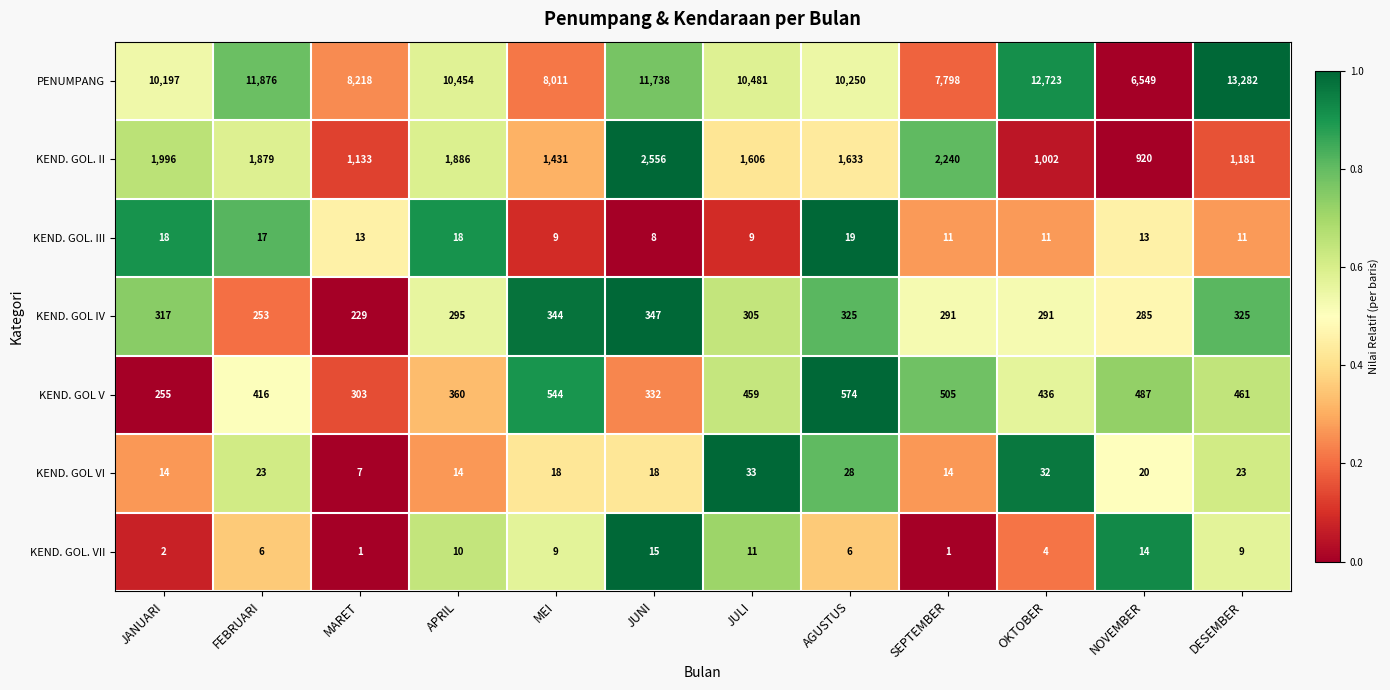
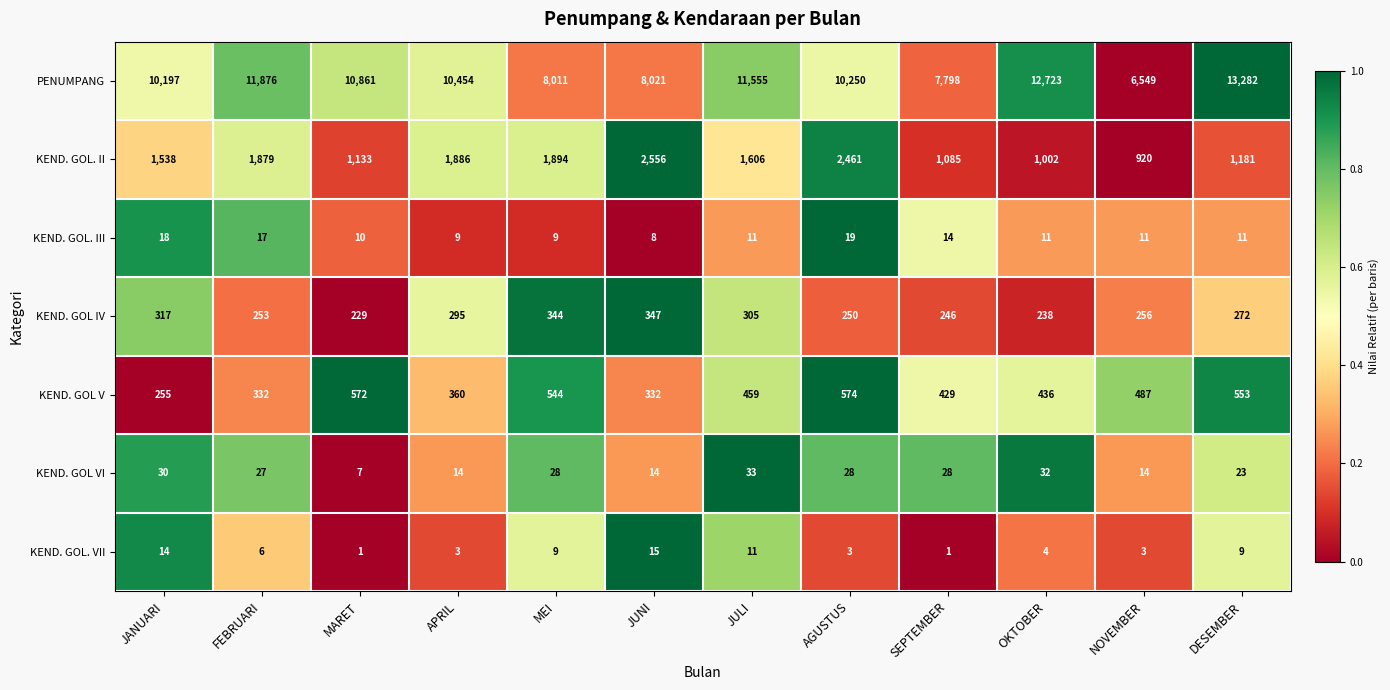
PENUMPANG, MARET: 8,218 -> 10,861
PENUMPANG, JUNI: 11,738 -> 8,021
PENUMPANG, JULI: 10,481 -> 11,555
KEND. GOL. II, JANUARI: 1,996 -> 1,538
KEND. GOL. II, MEI: 1,431 -> 1,894
KEND. GOL. II, AGUSTUS: 1,633 -> 2,461
KEND. GOL. II, SEPTEMBER: 2,240 -> 1,085
KEND. GOL. III, MARET: 13 -> 10
KEND. GOL. III, APRIL: 18 -> 9
KEND. GOL. III, JULI: 9 -> 11
KEND. GOL. III, SEPTEMBER: 11 -> 14
KEND. GOL. III, NOVEMBER: 13 -> 11
KEND. GOL IV, AGUSTUS: 325 -> 250
KEND. GOL IV, SEPTEMBER: 291 -> 246
KEND. GOL IV, OKTOBER: 291 -> 238
KEND. GOL IV, NOVEMBER: 285 -> 256
KEND. GOL IV, DESEMBER: 325 -> 272
KEND. GOL V, FEBRUARI: 416 -> 332
KEND. GOL V, MARET: 303 -> 572
KEND. GOL V, SEPTEMBER: 505 -> 429
KEND. GOL V, DESEMBER: 461 -> 553
KEND. GOL VI, JANUARI: 14 -> 30
KEND. GOL VI, FEBRUARI: 23 -> 27
KEND. GOL VI, MEI: 18 -> 28
KEND. GOL VI, JUNI: 18 -> 14
KEND. GOL VI, SEPTEMBER: 14 -> 28
KEND. GOL VI, NOVEMBER: 20 -> 14
KEND. GOL. VII, JANUARI: 2 -> 14
KEND. GOL. VII, APRIL: 10 -> 3
KEND. GOL. VII, AGUSTUS: 6 -> 3
KEND. GOL. VII, NOVEMBER: 14 -> 3
